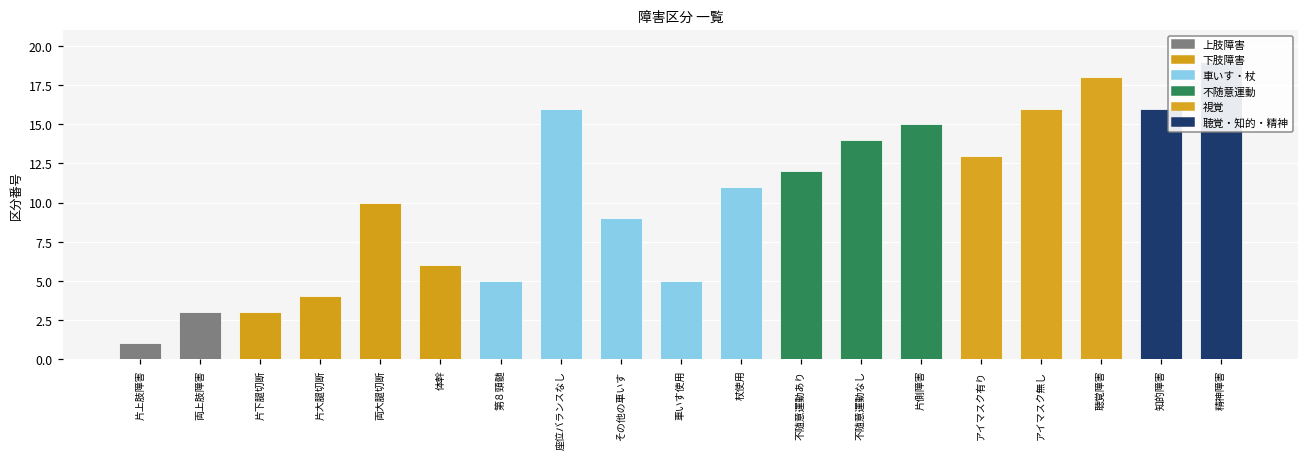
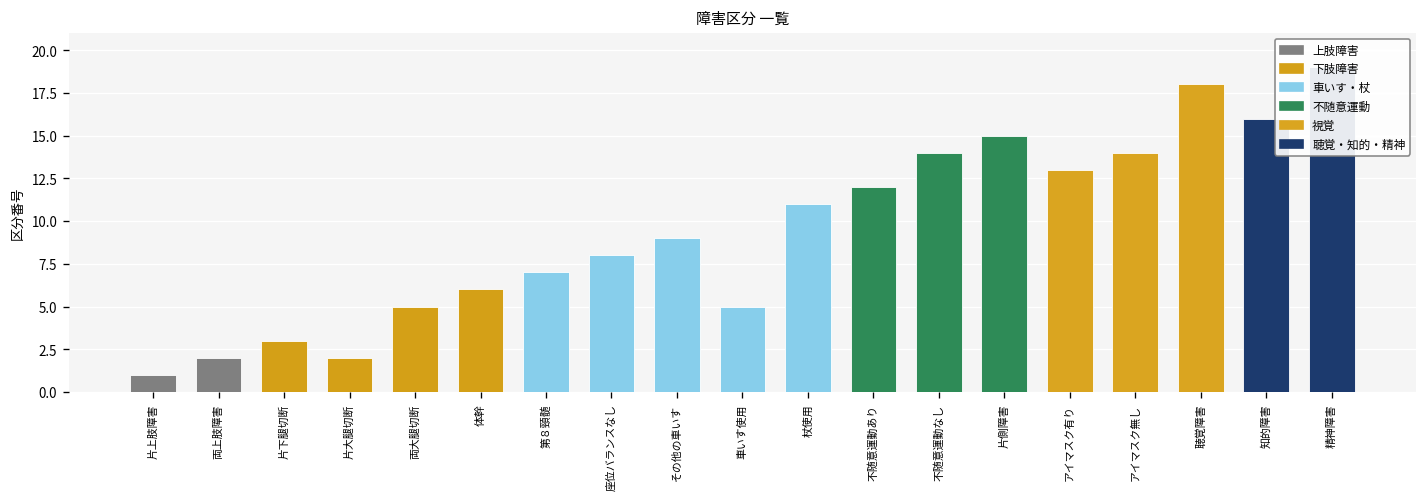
両上肢障害: 3 -> 2
片大腿切断: 4 -> 2
両大腿切断: 10 -> 5
第８頸髄: 5 -> 7
座位バランスなし: 16 -> 8
アイマスク無し: 16 -> 14
